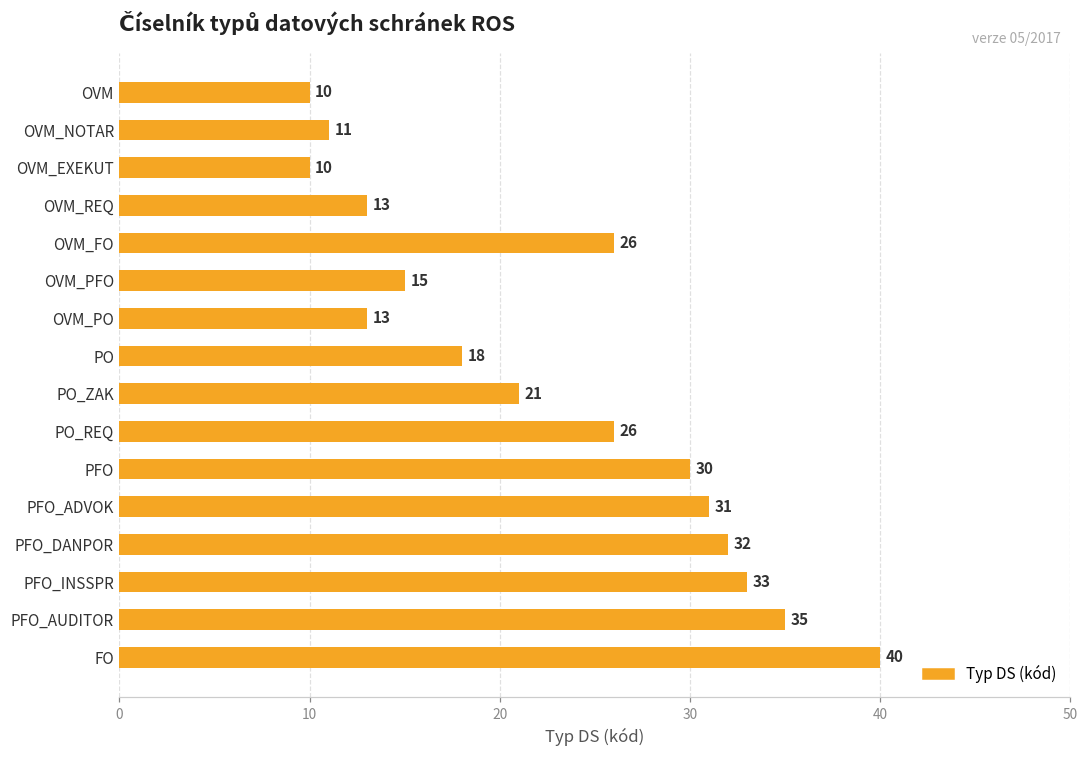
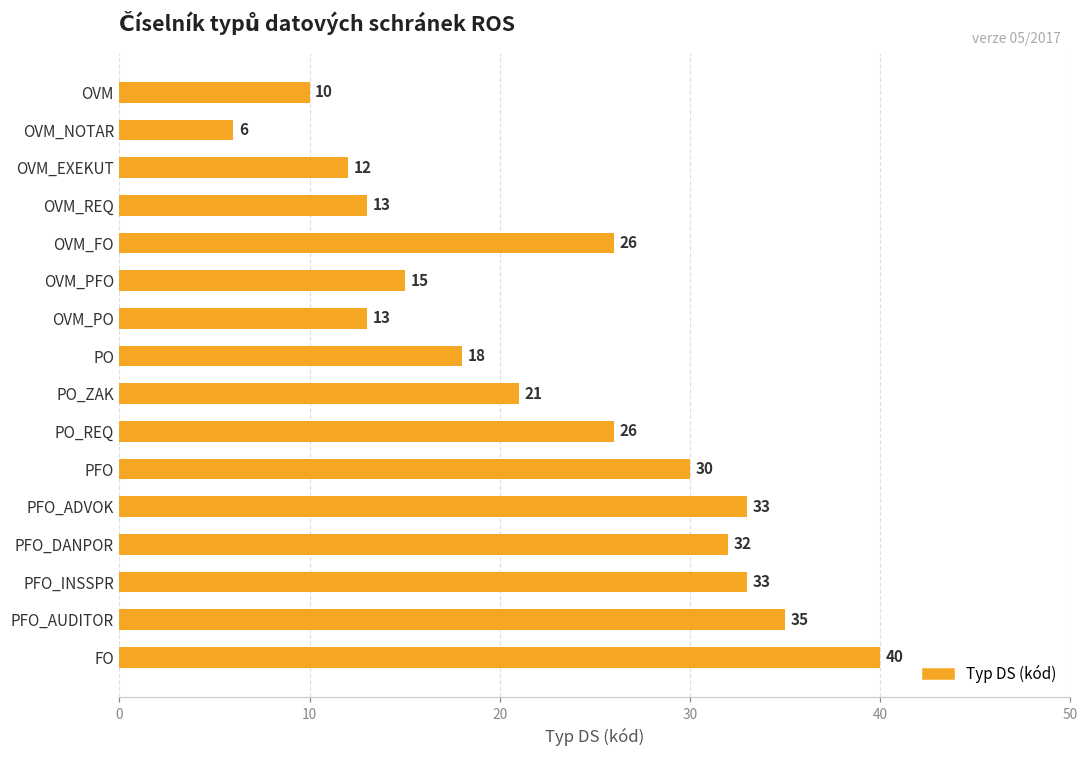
OVM_NOTAR: 11 -> 6
OVM_EXEKUT: 10 -> 12
PFO_ADVOK: 31 -> 33
